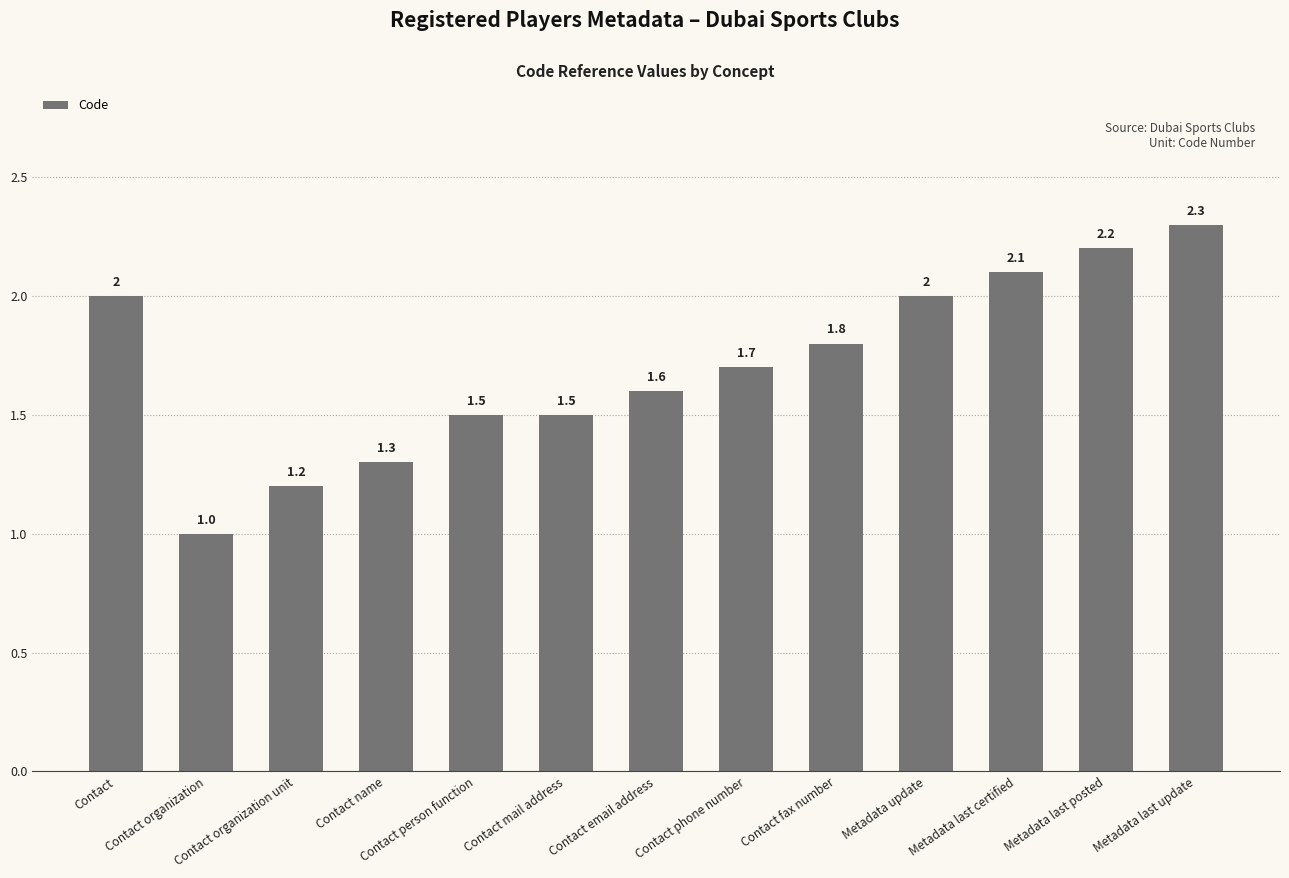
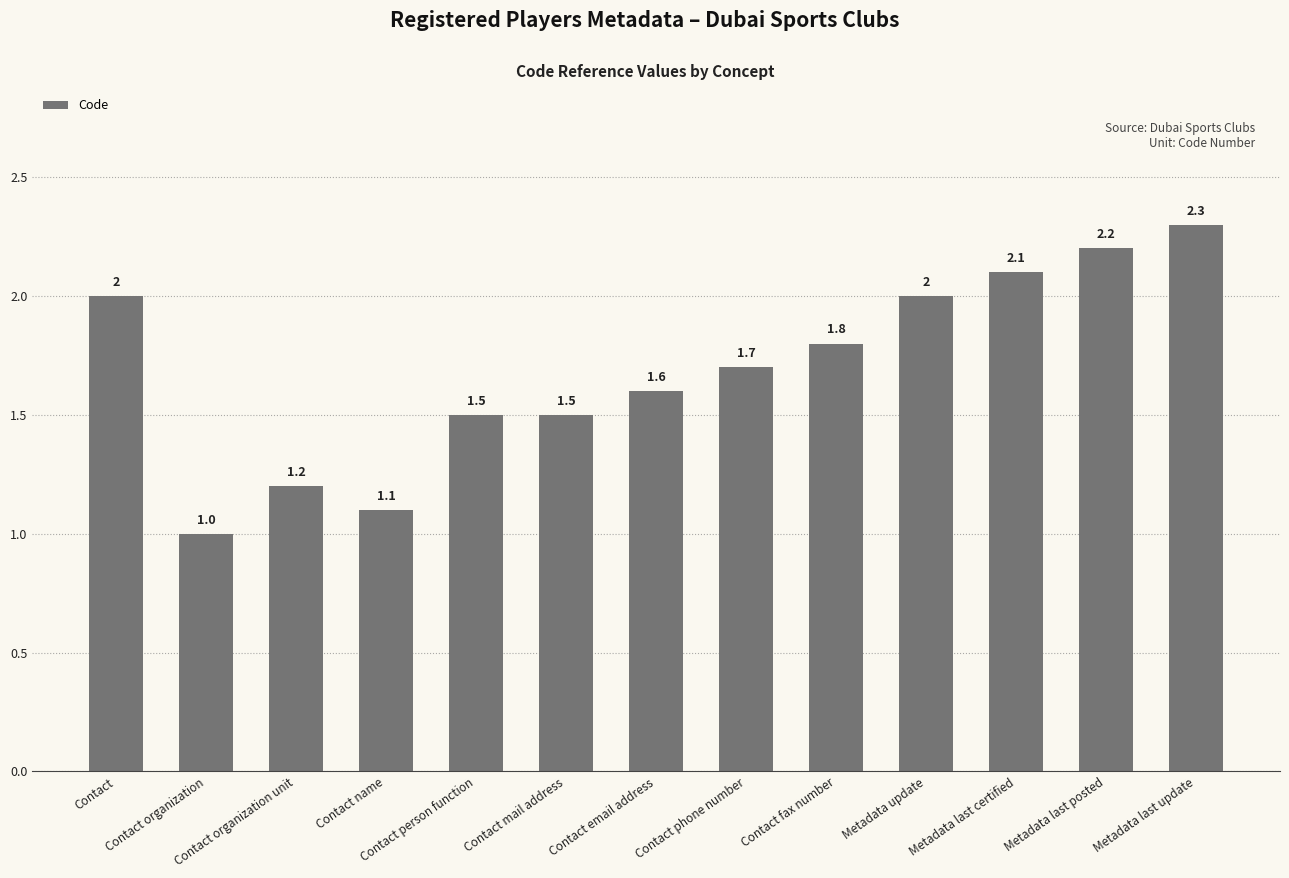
Contact name: 1.3 -> 1.1
